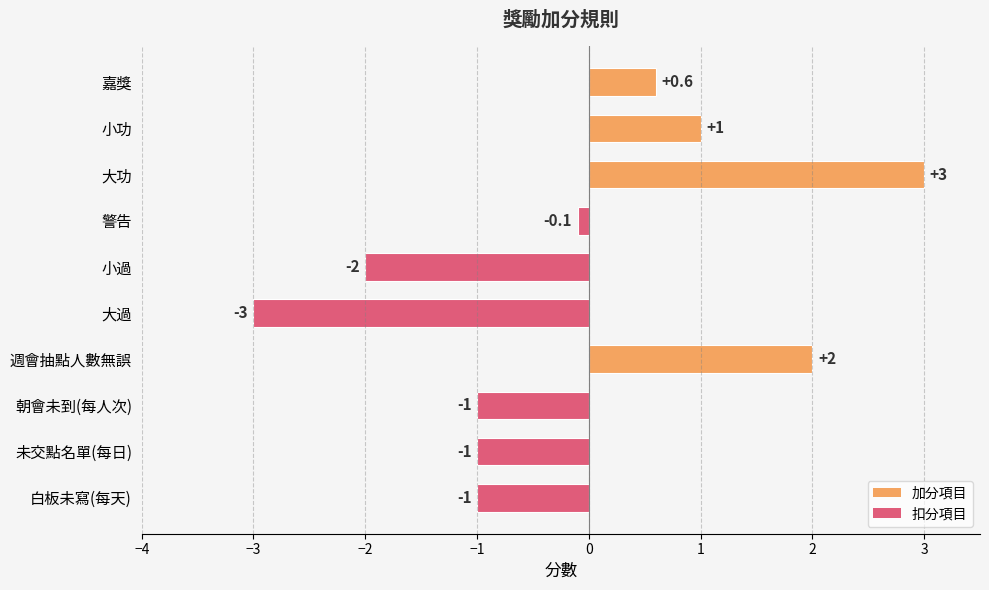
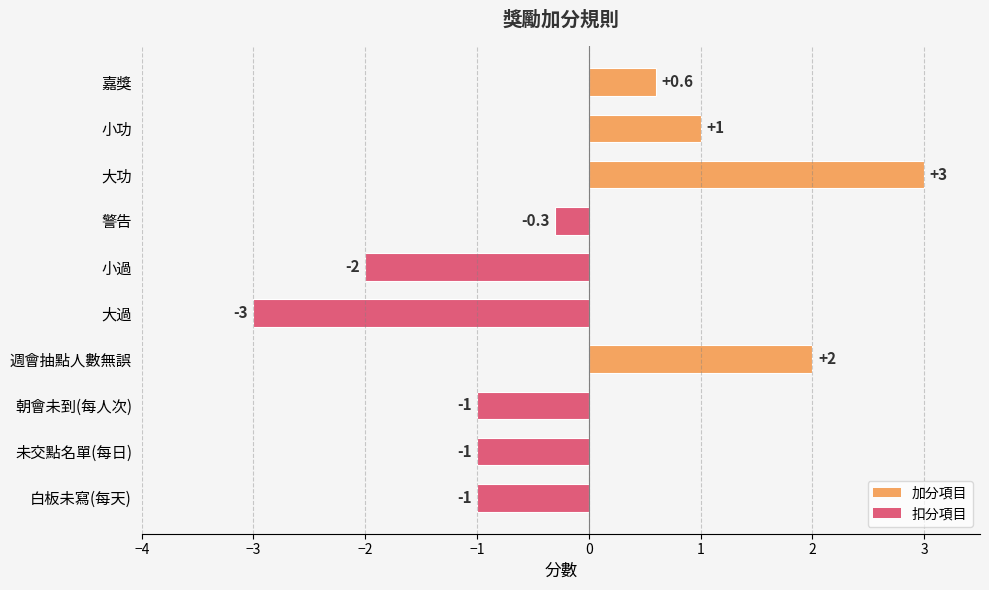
警告: -0.1 -> -0.3
